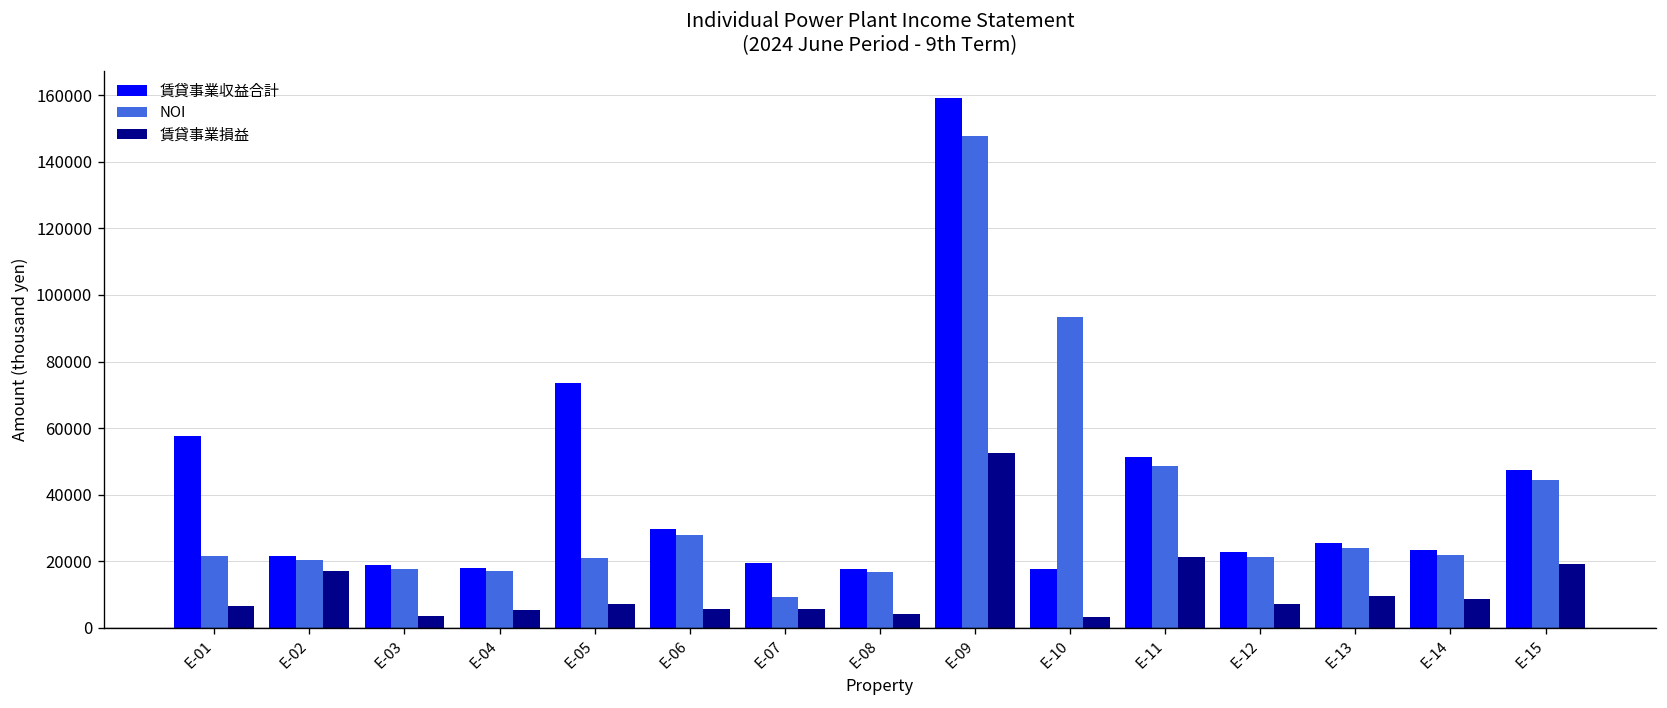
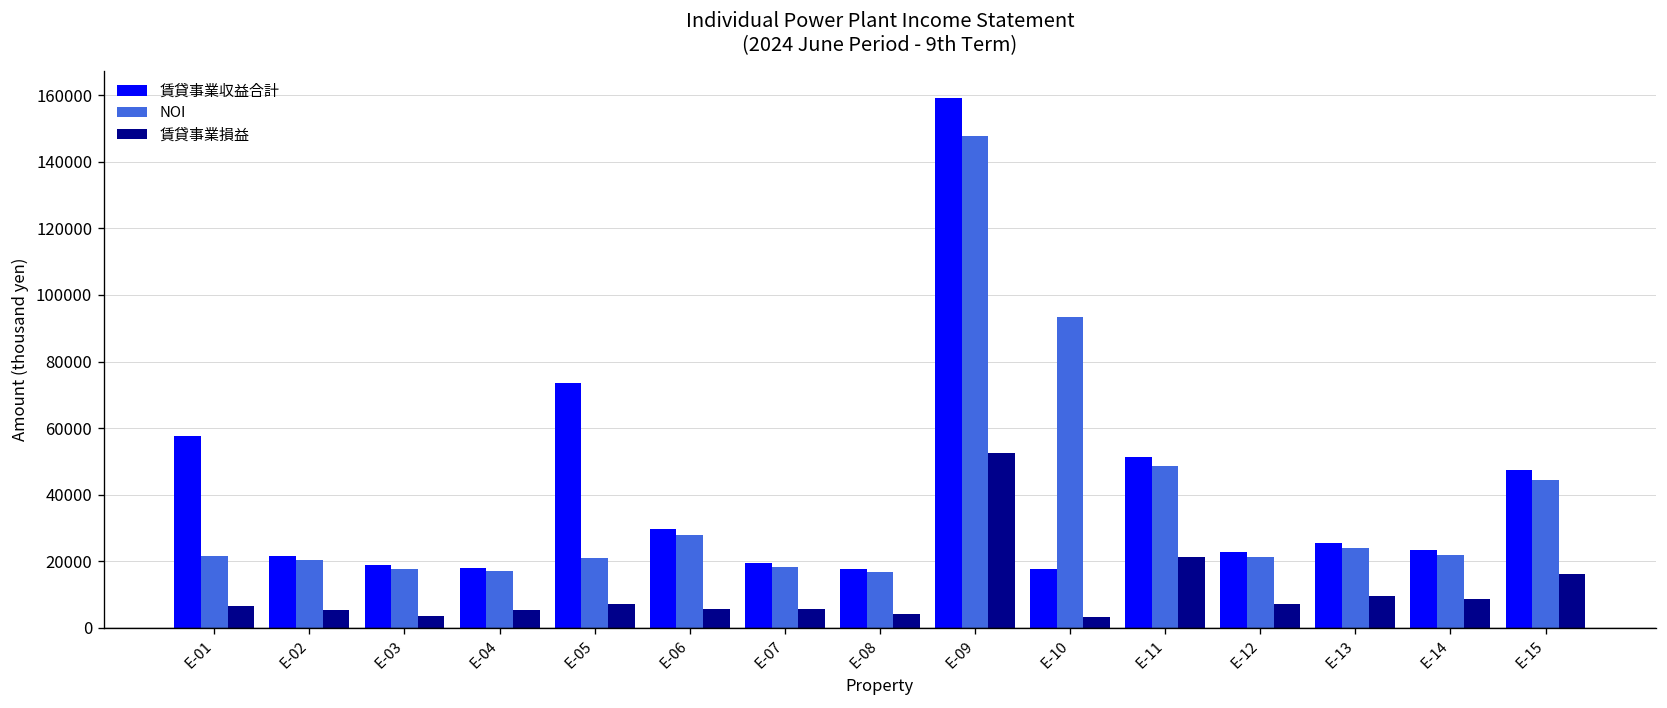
賃貸事業損益, E-02: 17000 -> 5000
NOI, E-07: 9000 -> 18000
賃貸事業損益, E-15: 19000 -> 16000
